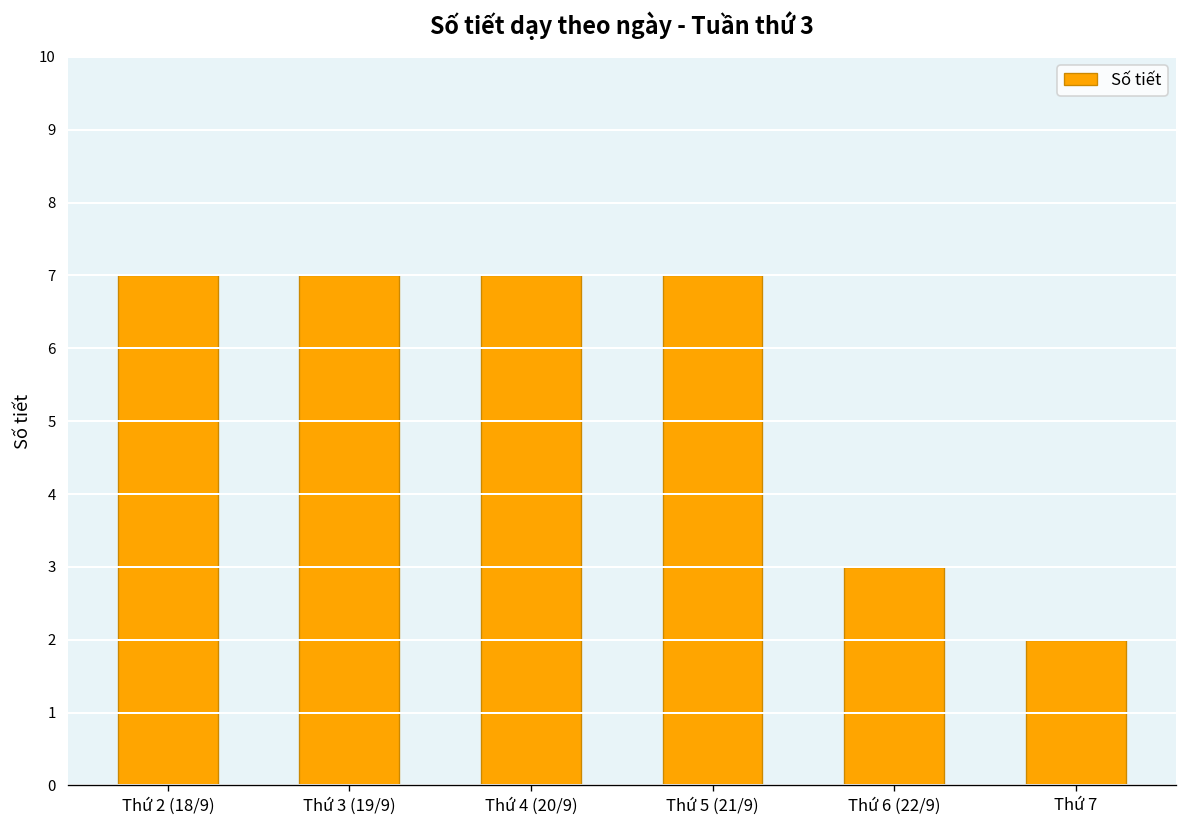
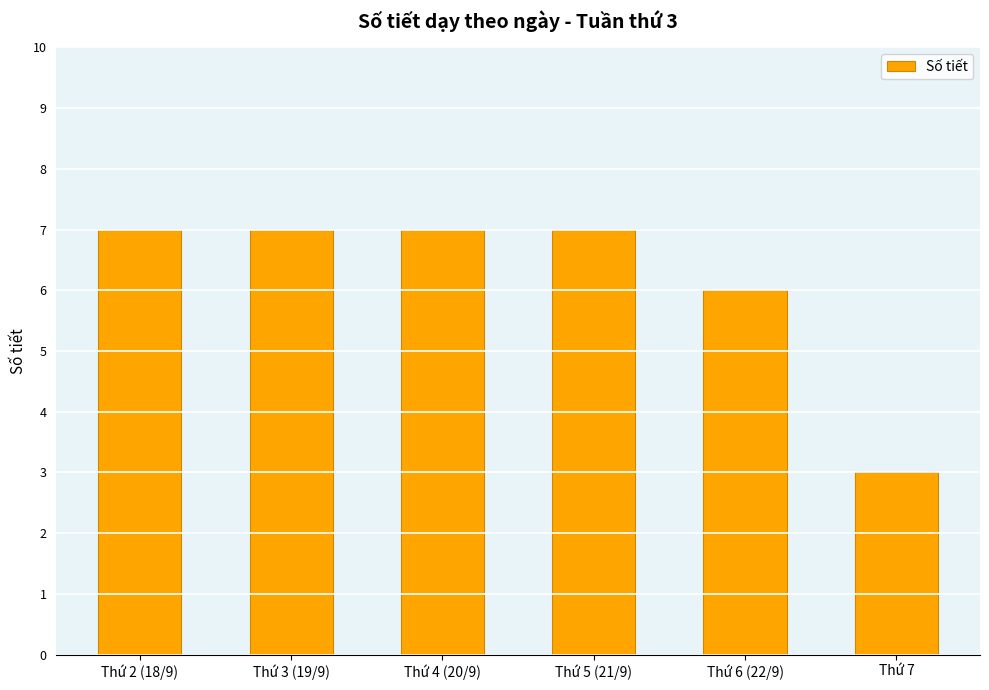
Thứ 6 (22/9): 3 -> 6
Thứ 7: 2 -> 3
